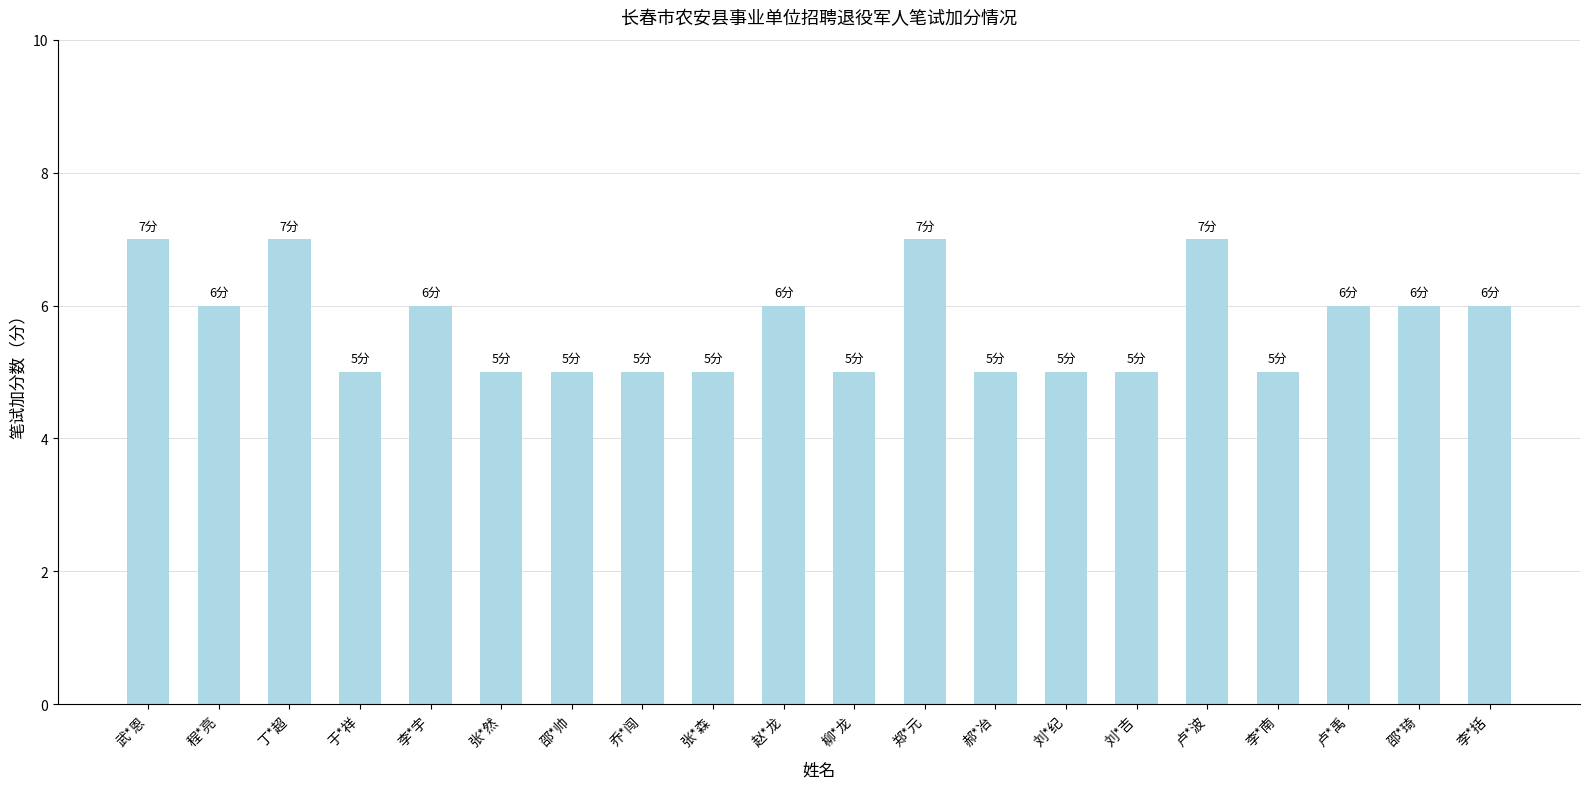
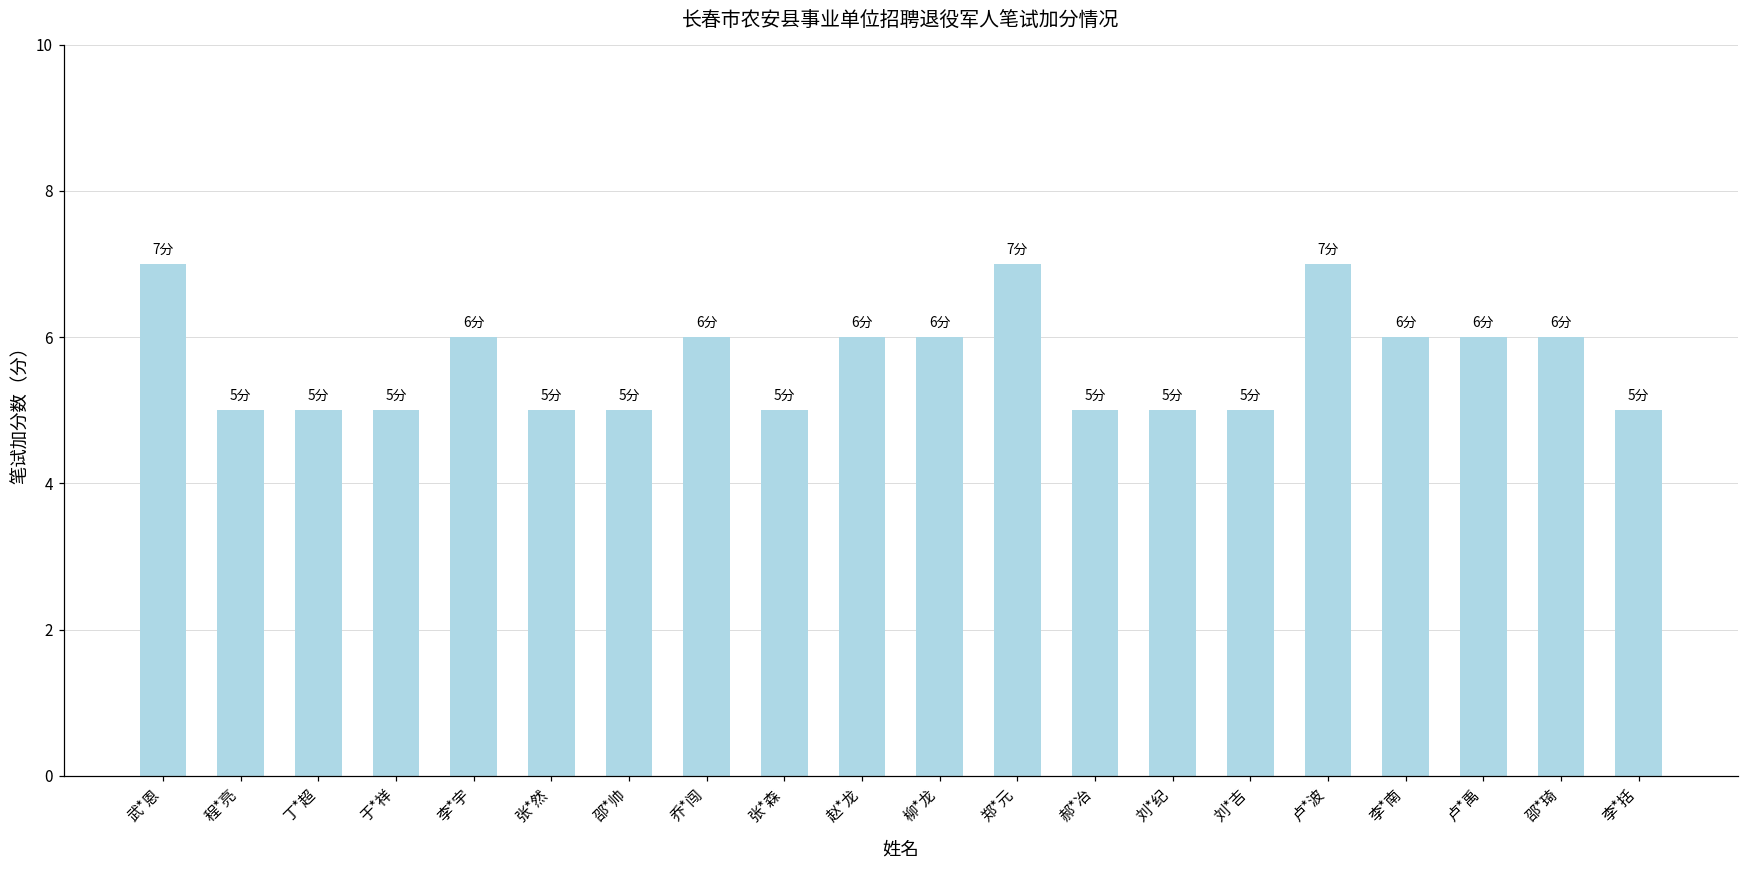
程*亮: 6分 -> 5分
丁*超: 7分 -> 5分
乔*闯: 5分 -> 6分
柳*龙: 5分 -> 6分
李*南: 5分 -> 6分
李*括: 6分 -> 5分
